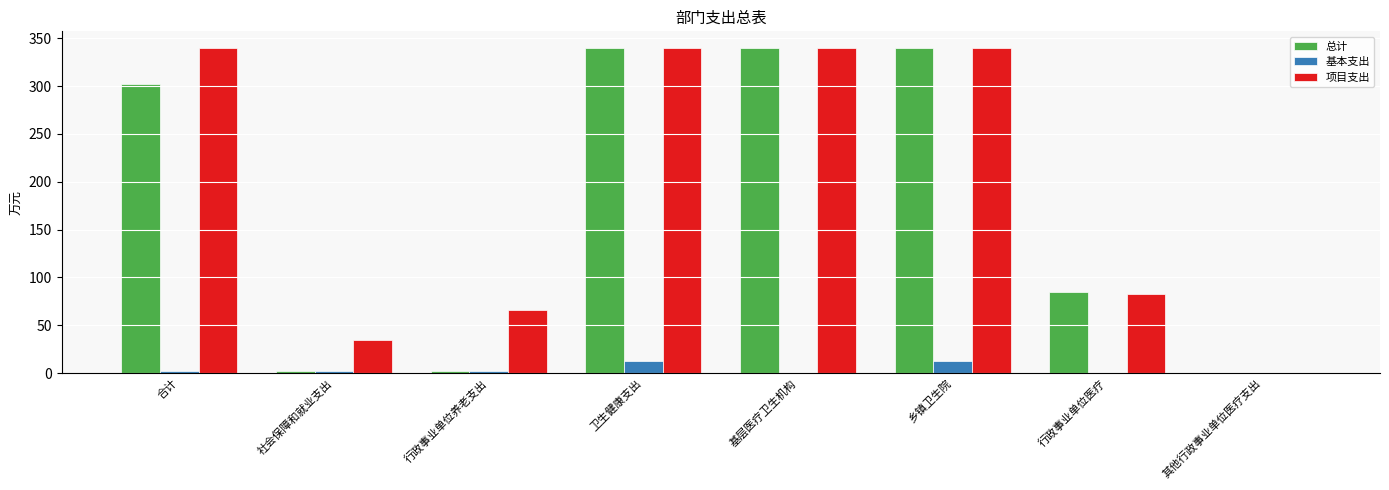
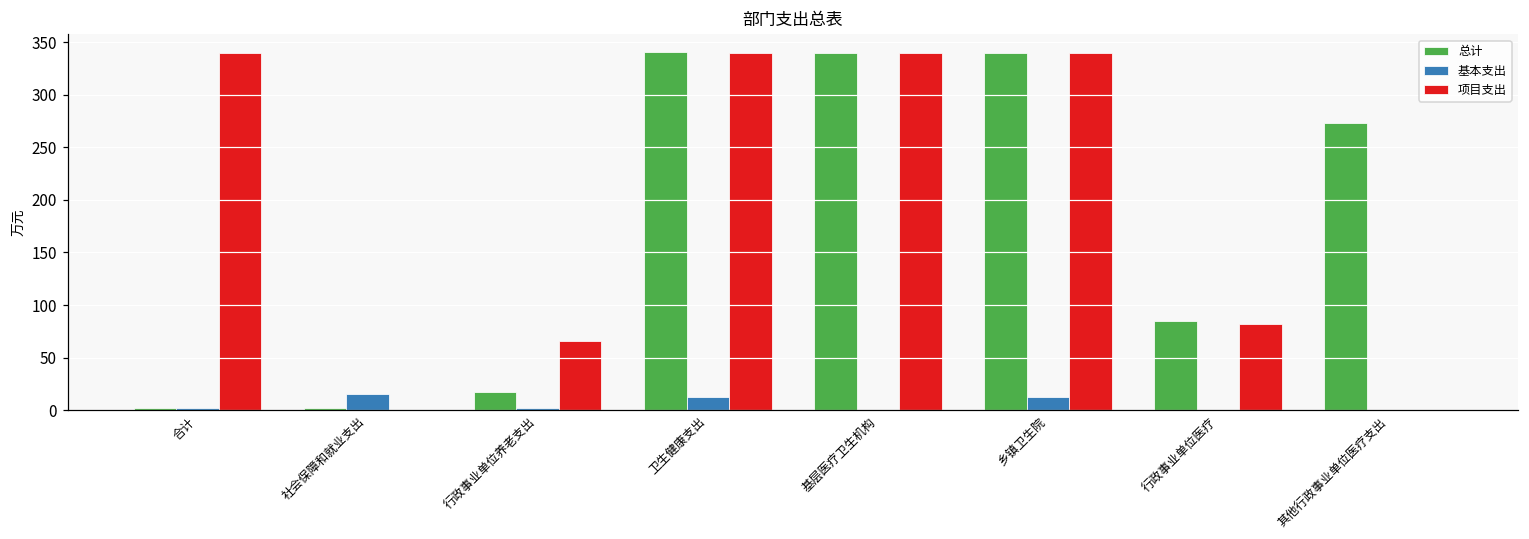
总计, 合计: 300 -> 0
基本支出, 社会保障和就业支出: 0 -> 20
项目支出, 社会保障和就业支出: 30 -> 0
总计, 行政事业单位养老支出: 0 -> 20
总计, 其他行政事业单位医疗支出: 0 -> 270
